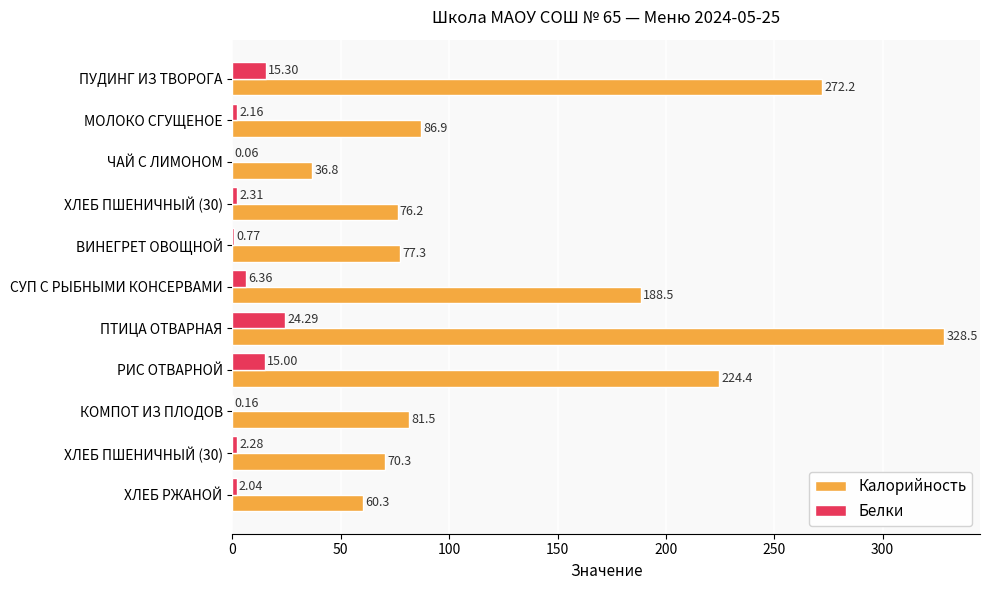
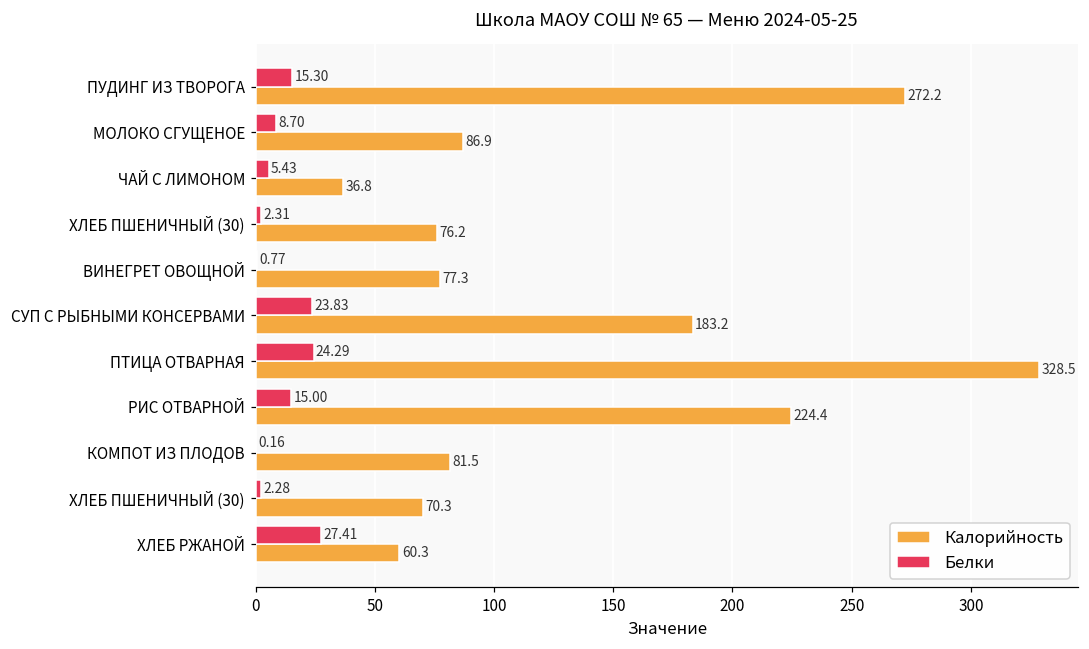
Белки, МОЛОКО СГУЩЕНОЕ: 2.16 -> 8.70
Белки, ЧАЙ С ЛИМОНОМ: 0.06 -> 5.43
Белки, СУП С РЫБНЫМИ КОНСЕРВАМИ: 6.36 -> 23.83
Калорийность, СУП С РЫБНЫМИ КОНСЕРВАМИ: 188.5 -> 183.2
Белки, ХЛЕБ РЖАНОЙ: 2.04 -> 27.41
